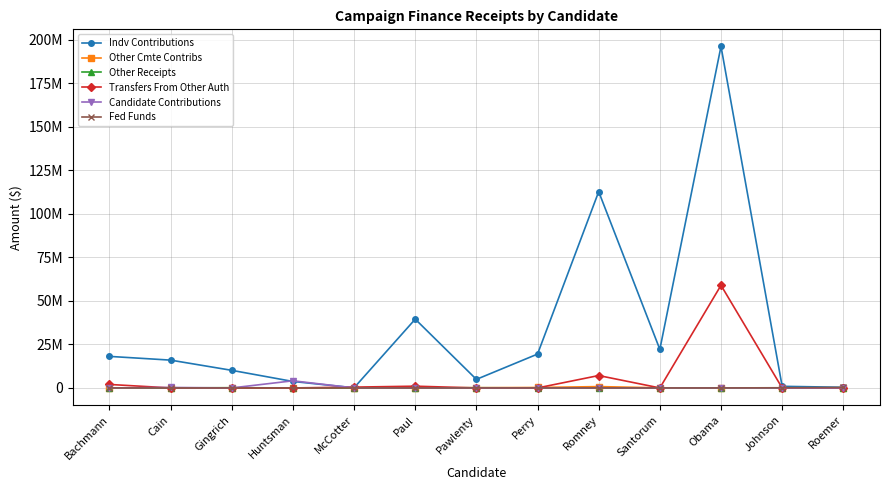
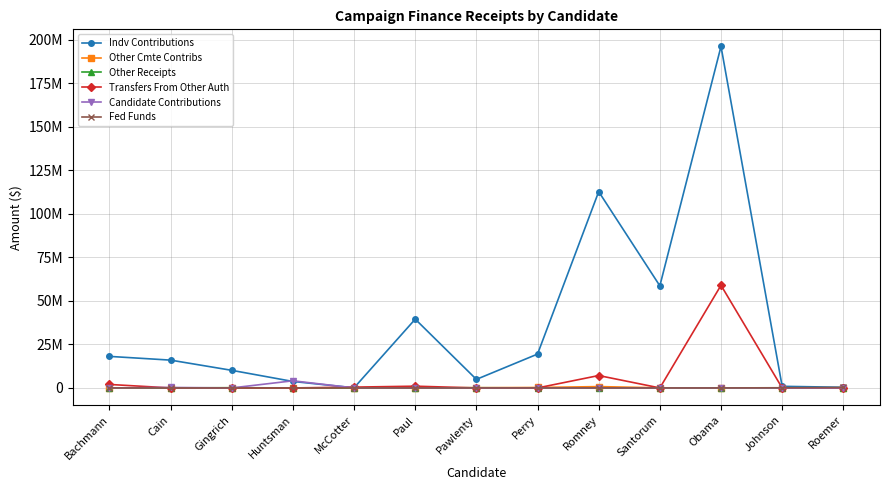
Indv Contributions, Santorum: 22000000 -> 59000000
